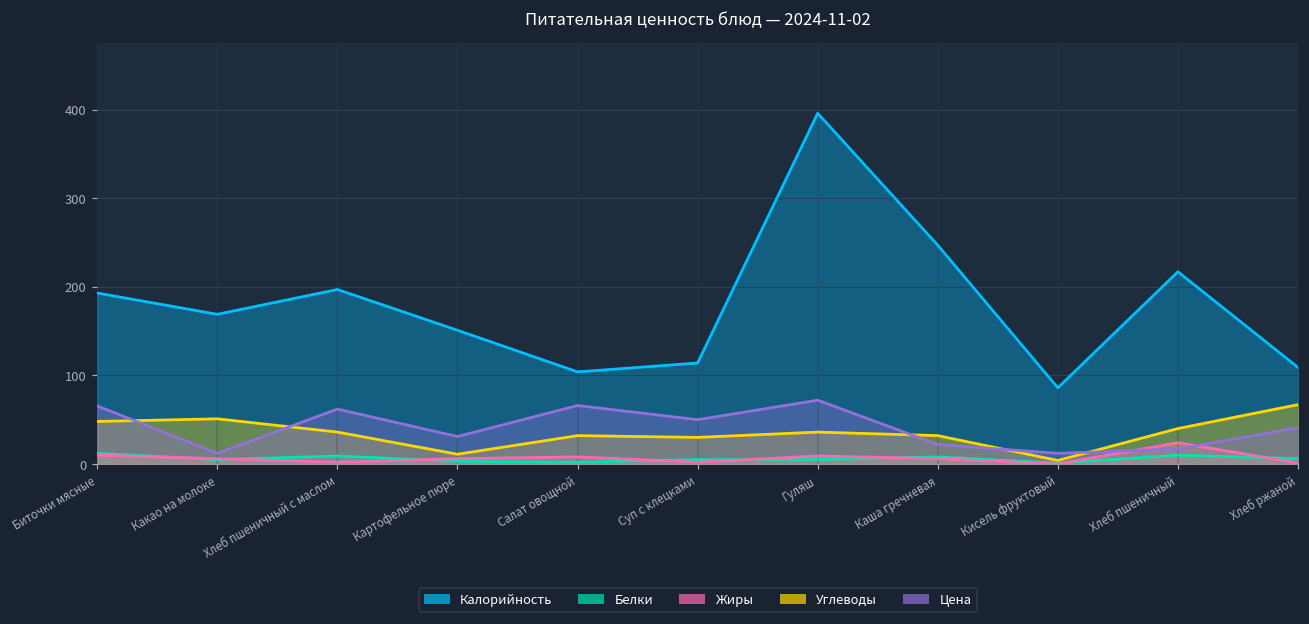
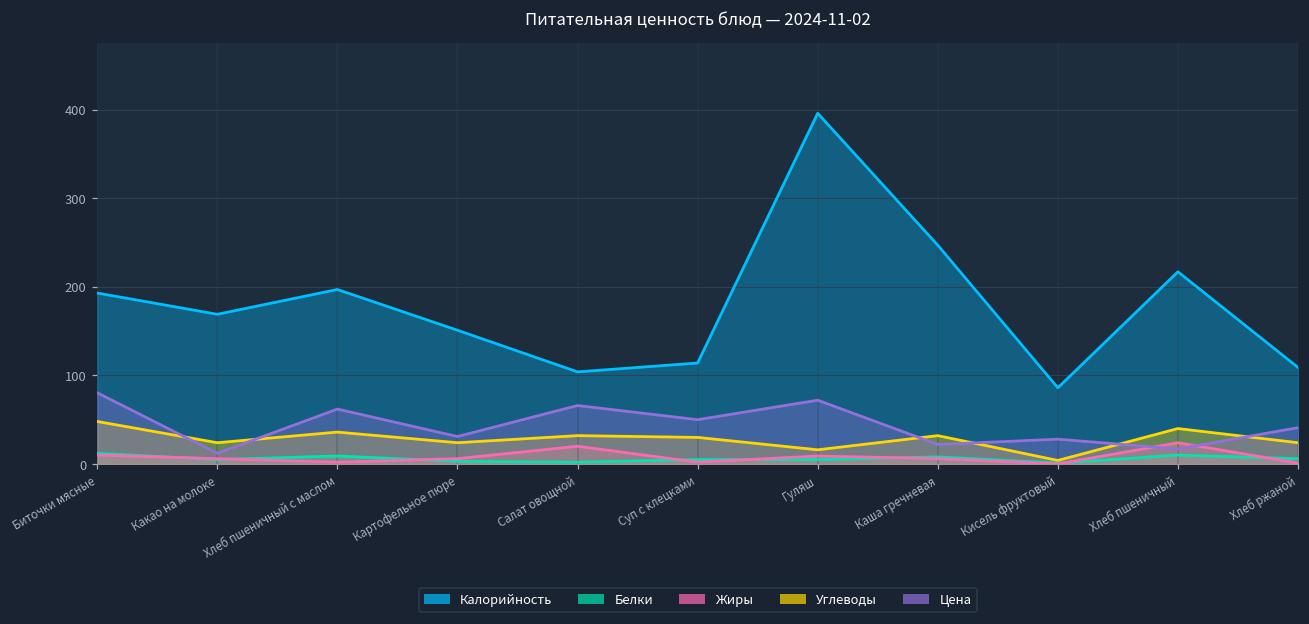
Цена, Биточки мясные: 70 -> 80
Углеводы, Какао на молоке: 50 -> 20
Углеводы, Картофельное пюре: 10 -> 20
Жиры, Салат овощной: 10 -> 20
Углеводы, Гуляш: 40 -> 20
Цена, Кисель фруктовый: 10 -> 30
Углеводы, Хлеб ржаной: 70 -> 20
